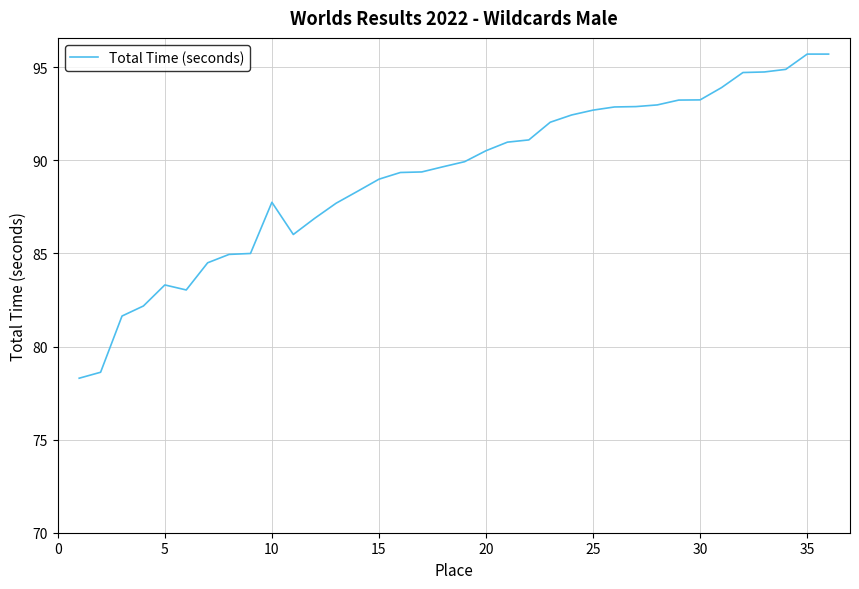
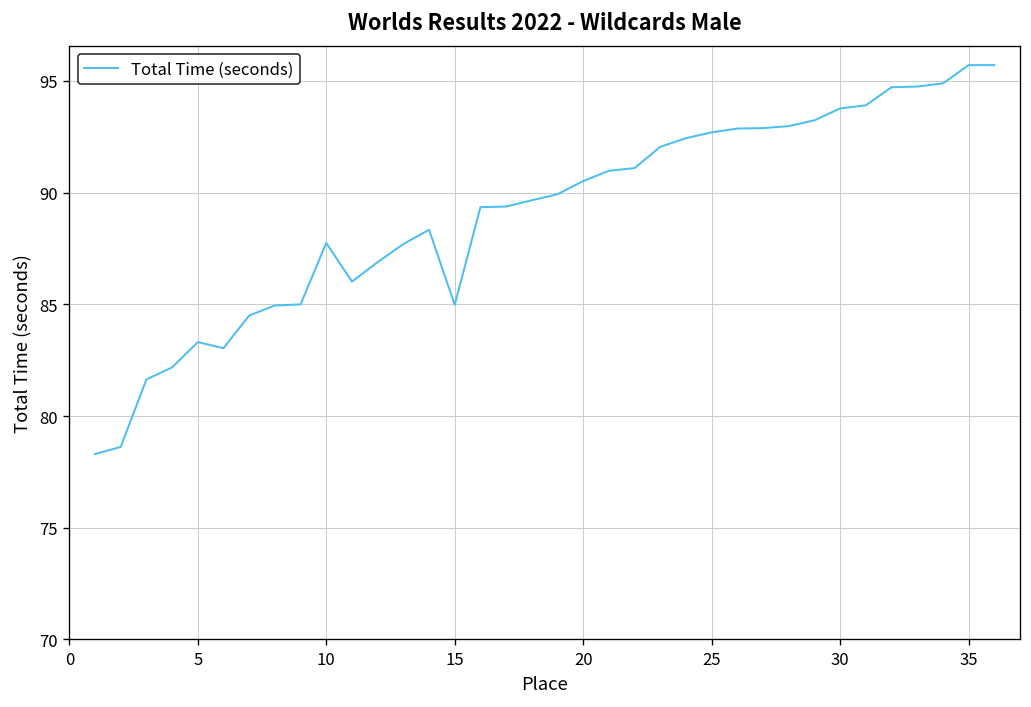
15: 89.0 -> 85.0
30: 93.3 -> 93.8
